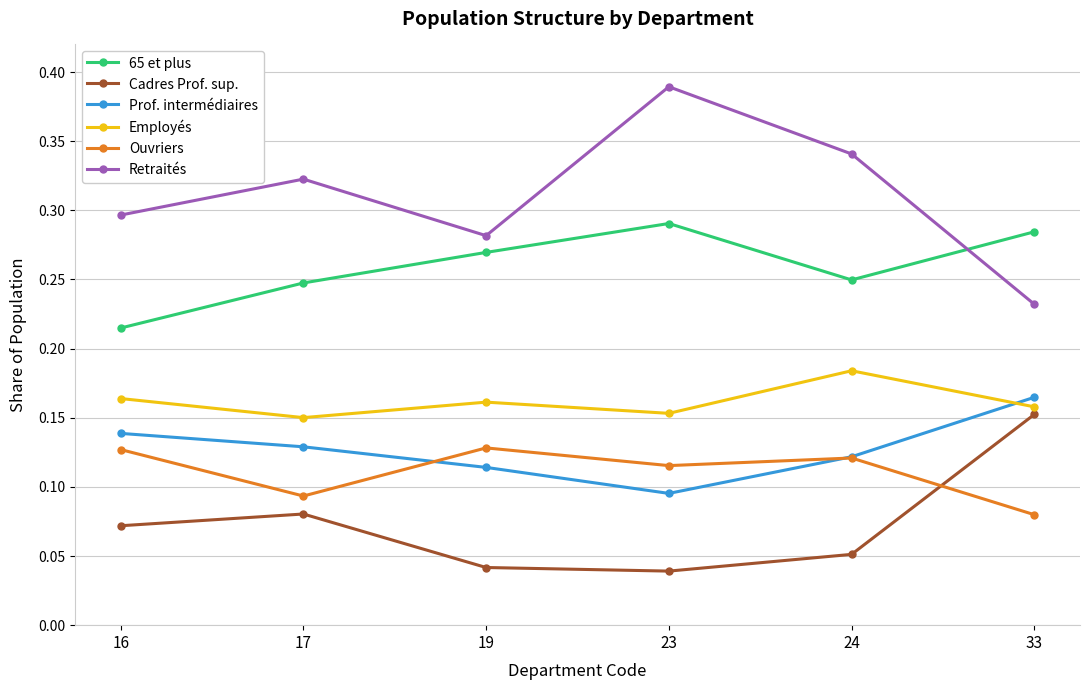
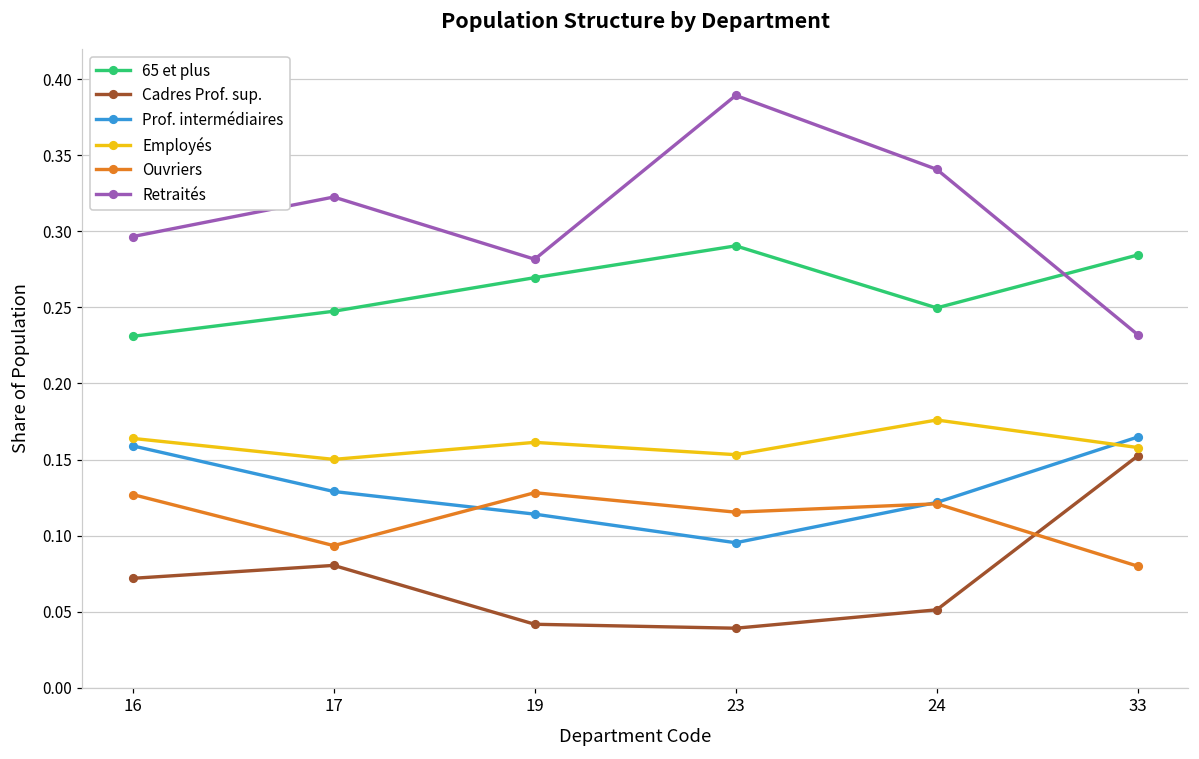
65 et plus, 16: 0.215 -> 0.231
Prof. intermédiaires, 16: 0.139 -> 0.159
Employés, 24: 0.184 -> 0.176
